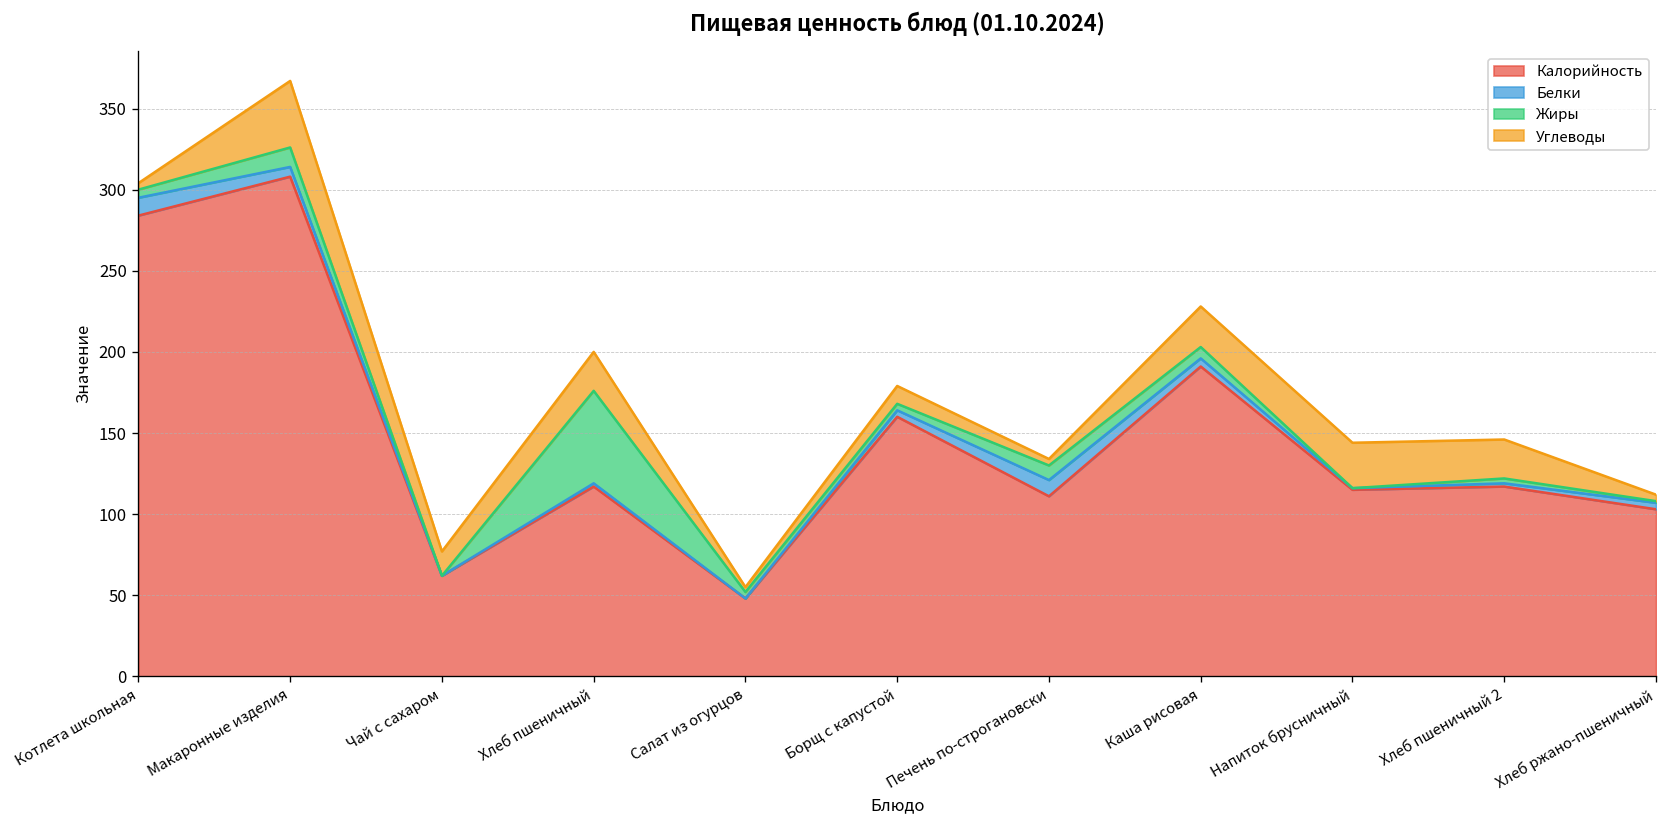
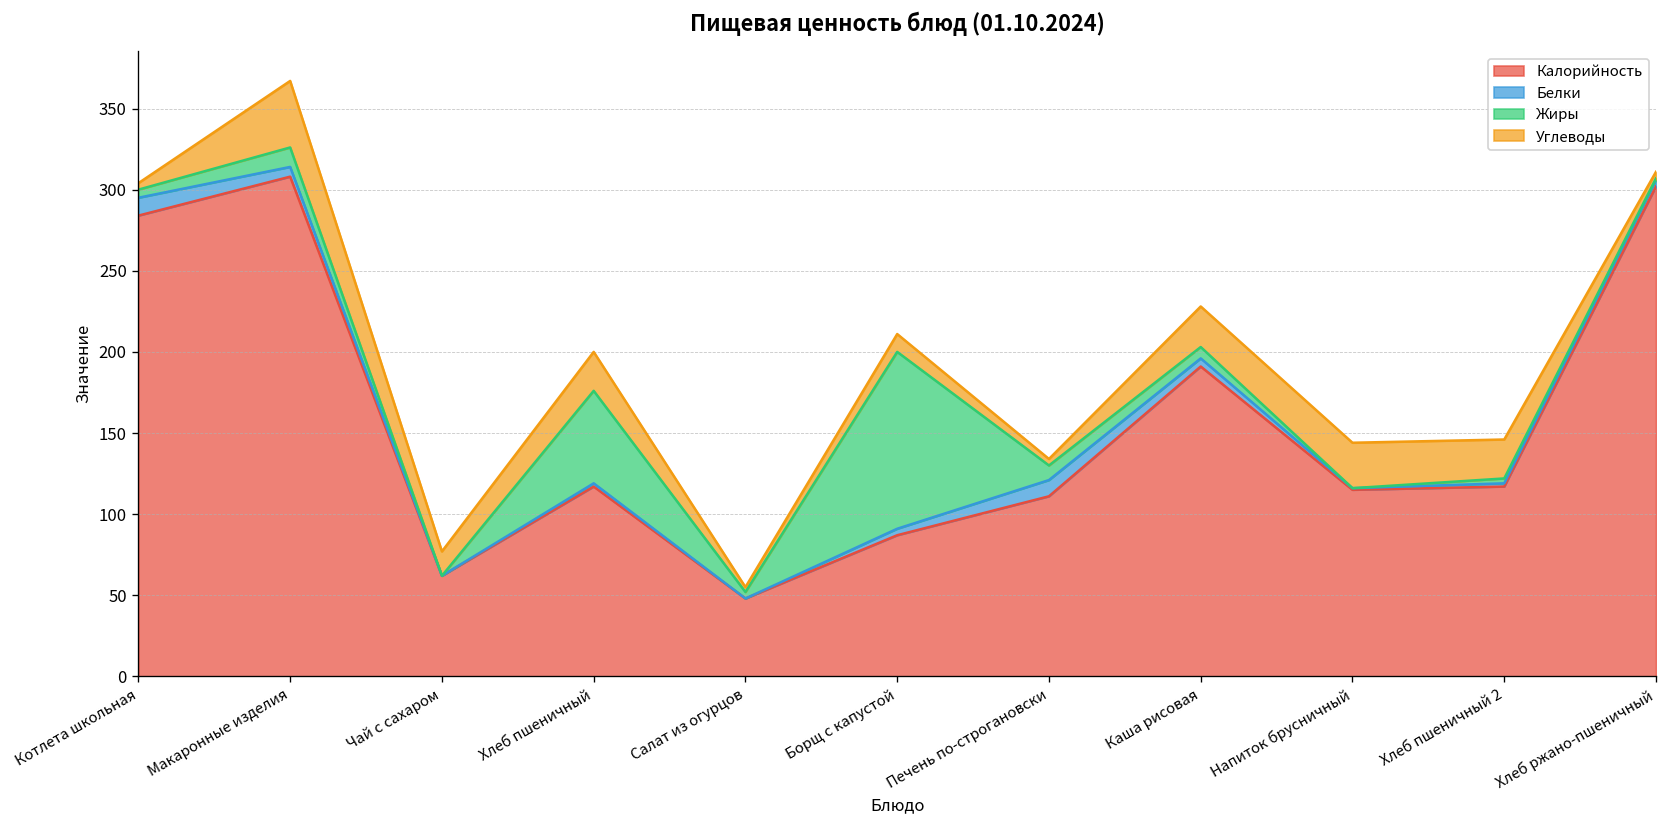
Калорийность, Борщ с капустой: 160 -> 87
Жиры, Борщ с капустой: 4 -> 109
Калорийность, Хлеб ржано-пшеничный: 103 -> 302
